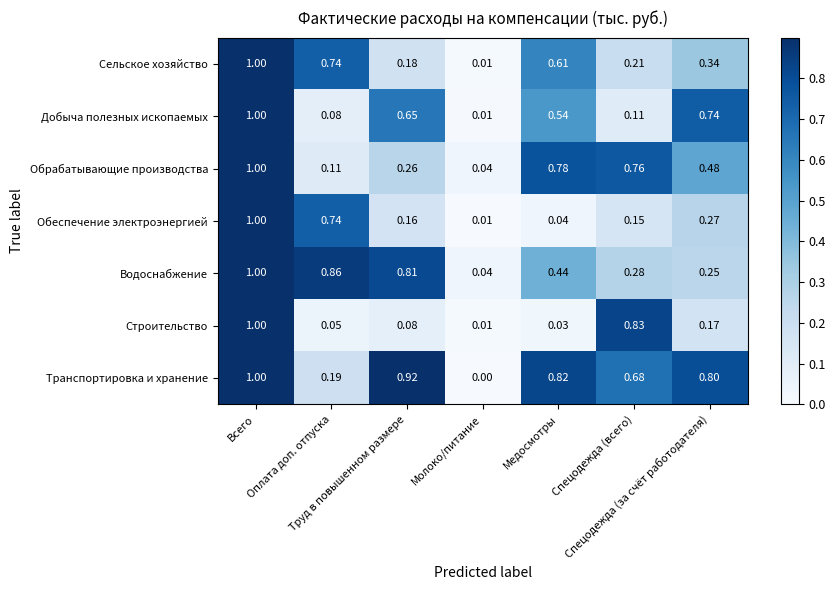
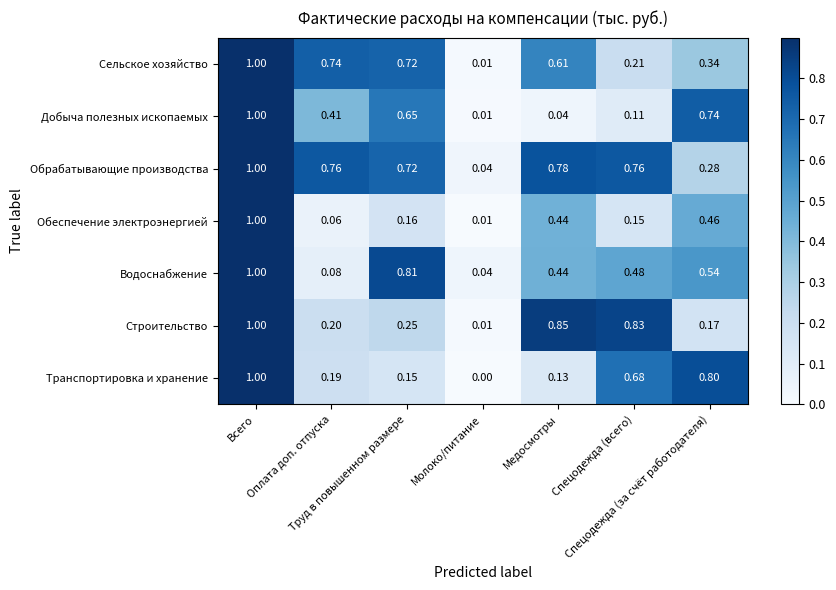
Сельское хозяйство, Труд в повышенном размере: 0.18 -> 0.72
Добыча полезных ископаемых, Оплата доп. отпуска: 0.08 -> 0.41
Добыча полезных ископаемых, Медосмотры: 0.54 -> 0.04
Обрабатывающие производства, Оплата доп. отпуска: 0.11 -> 0.76
Обрабатывающие производства, Труд в повышенном размере: 0.26 -> 0.72
Обрабатывающие производства, Спецодежда (за счёт работодателя): 0.48 -> 0.28
Обеспечение электроэнергией, Оплата доп. отпуска: 0.74 -> 0.06
Обеспечение электроэнергией, Медосмотры: 0.04 -> 0.44
Обеспечение электроэнергией, Спецодежда (за счёт работодателя): 0.27 -> 0.46
Водоснабжение, Оплата доп. отпуска: 0.86 -> 0.08
Водоснабжение, Спецодежда (всего): 0.28 -> 0.48
Водоснабжение, Спецодежда (за счёт работодателя): 0.25 -> 0.54
Строительство, Оплата доп. отпуска: 0.05 -> 0.20
Строительство, Труд в повышенном размере: 0.08 -> 0.25
Строительство, Медосмотры: 0.03 -> 0.85
Транспортировка и хранение, Труд в повышенном размере: 0.92 -> 0.15
Транспортировка и хранение, Медосмотры: 0.82 -> 0.13
